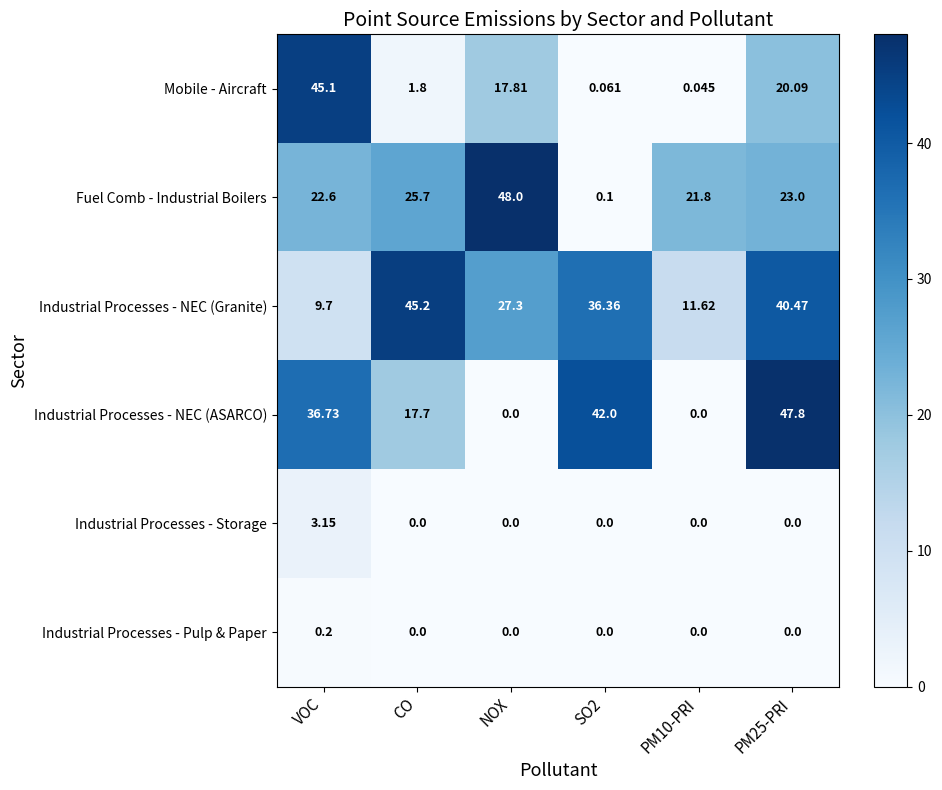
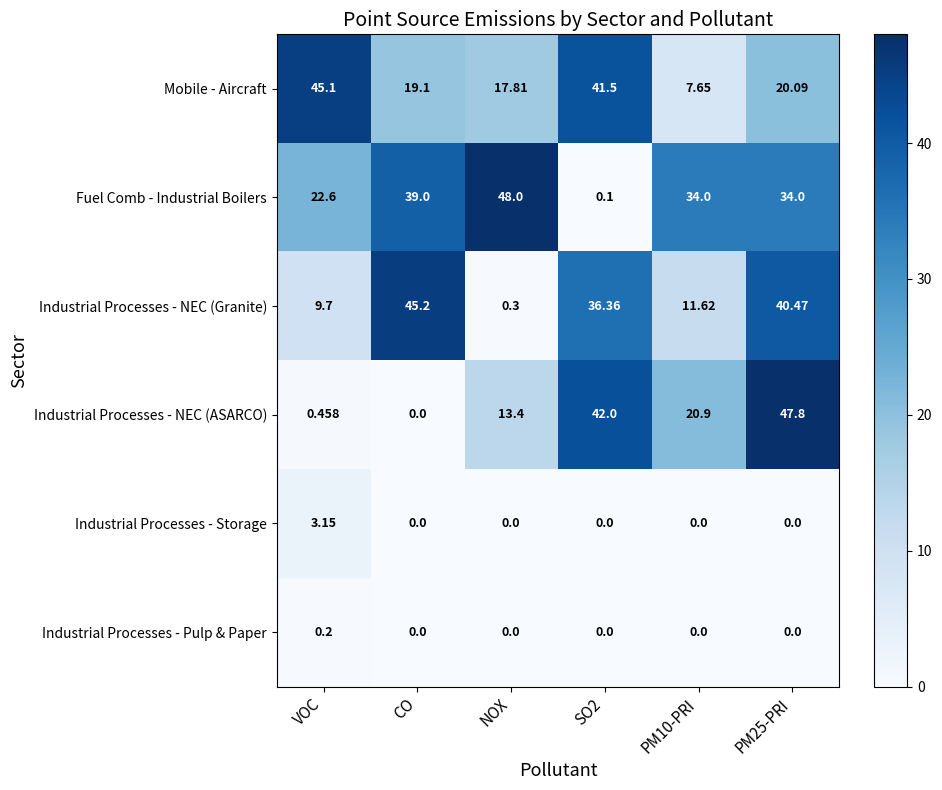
Mobile - Aircraft, CO: 1.8 -> 19.1
Mobile - Aircraft, SO2: 0.061 -> 41.5
Mobile - Aircraft, PM10-PRI: 0.045 -> 7.65
Fuel Comb - Industrial Boilers, CO: 25.7 -> 39.0
Fuel Comb - Industrial Boilers, PM10-PRI: 21.8 -> 34.0
Fuel Comb - Industrial Boilers, PM25-PRI: 23.0 -> 34.0
Industrial Processes - NEC (Granite), NOX: 27.3 -> 0.3
Industrial Processes - NEC (ASARCO), VOC: 36.73 -> 0.458
Industrial Processes - NEC (ASARCO), CO: 17.7 -> 0.0
Industrial Processes - NEC (ASARCO), NOX: 0.0 -> 13.4
Industrial Processes - NEC (ASARCO), PM10-PRI: 0.0 -> 20.9
